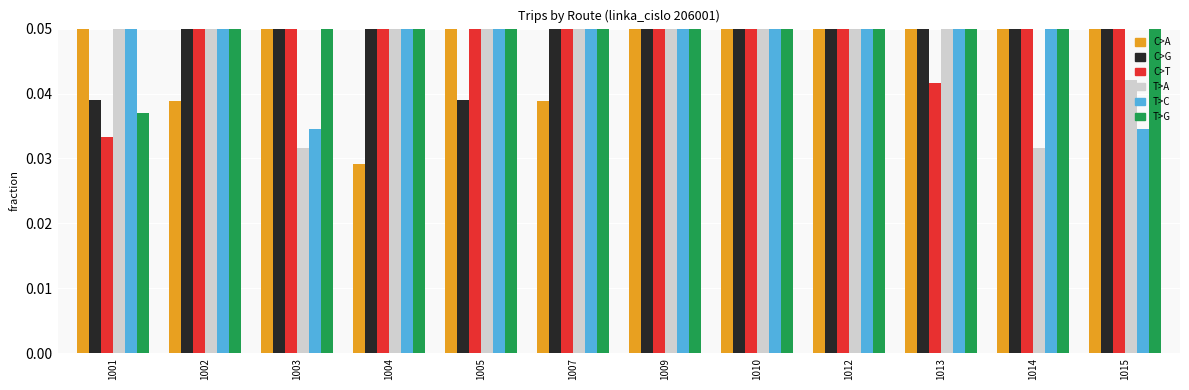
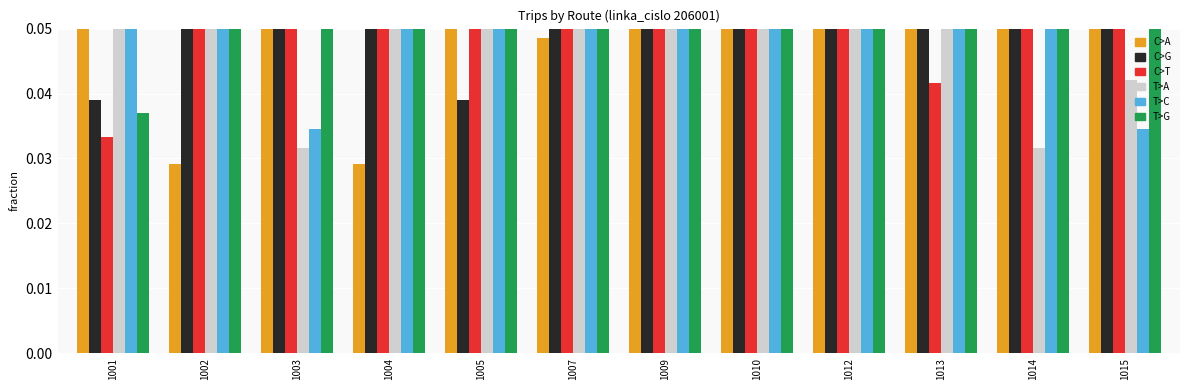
C>A, 1002: 0.039 -> 0.029
C>A, 1007: 0.039 -> 0.049
